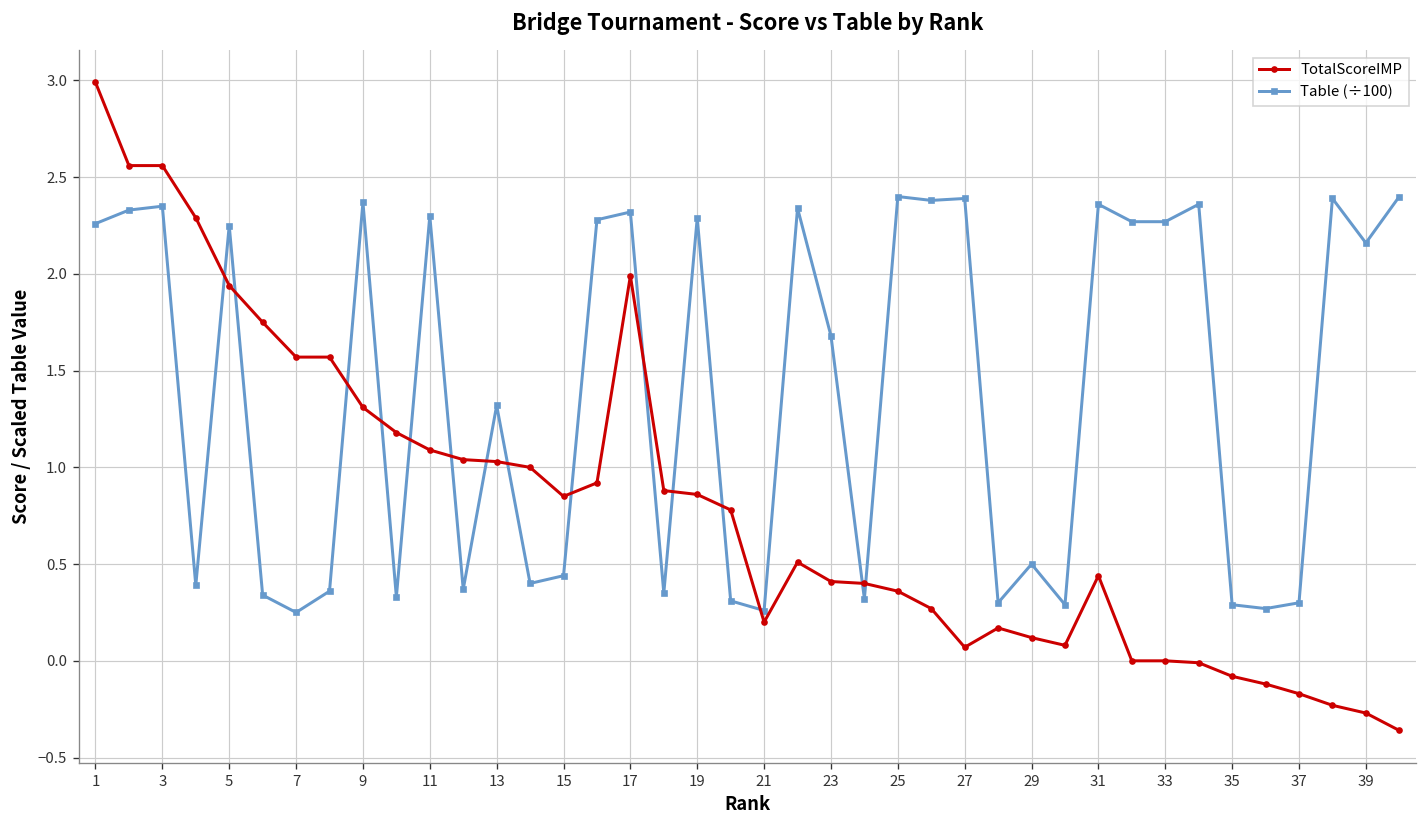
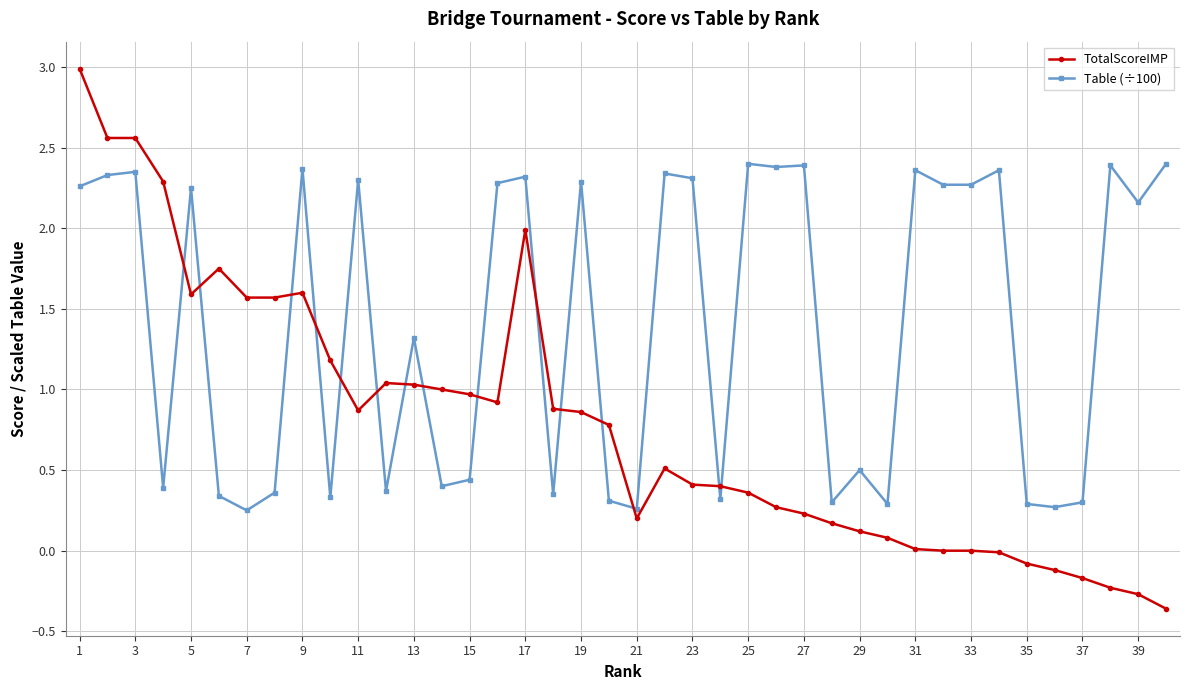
TotalScoreIMP, 5: 1.94 -> 1.59
TotalScoreIMP, 9: 1.31 -> 1.60
TotalScoreIMP, 11: 1.09 -> 0.87
TotalScoreIMP, 15: 0.85 -> 0.97
Table (÷100), 23: 1.68 -> 2.31
TotalScoreIMP, 27: 0.07 -> 0.23
TotalScoreIMP, 31: 0.44 -> 0.01
